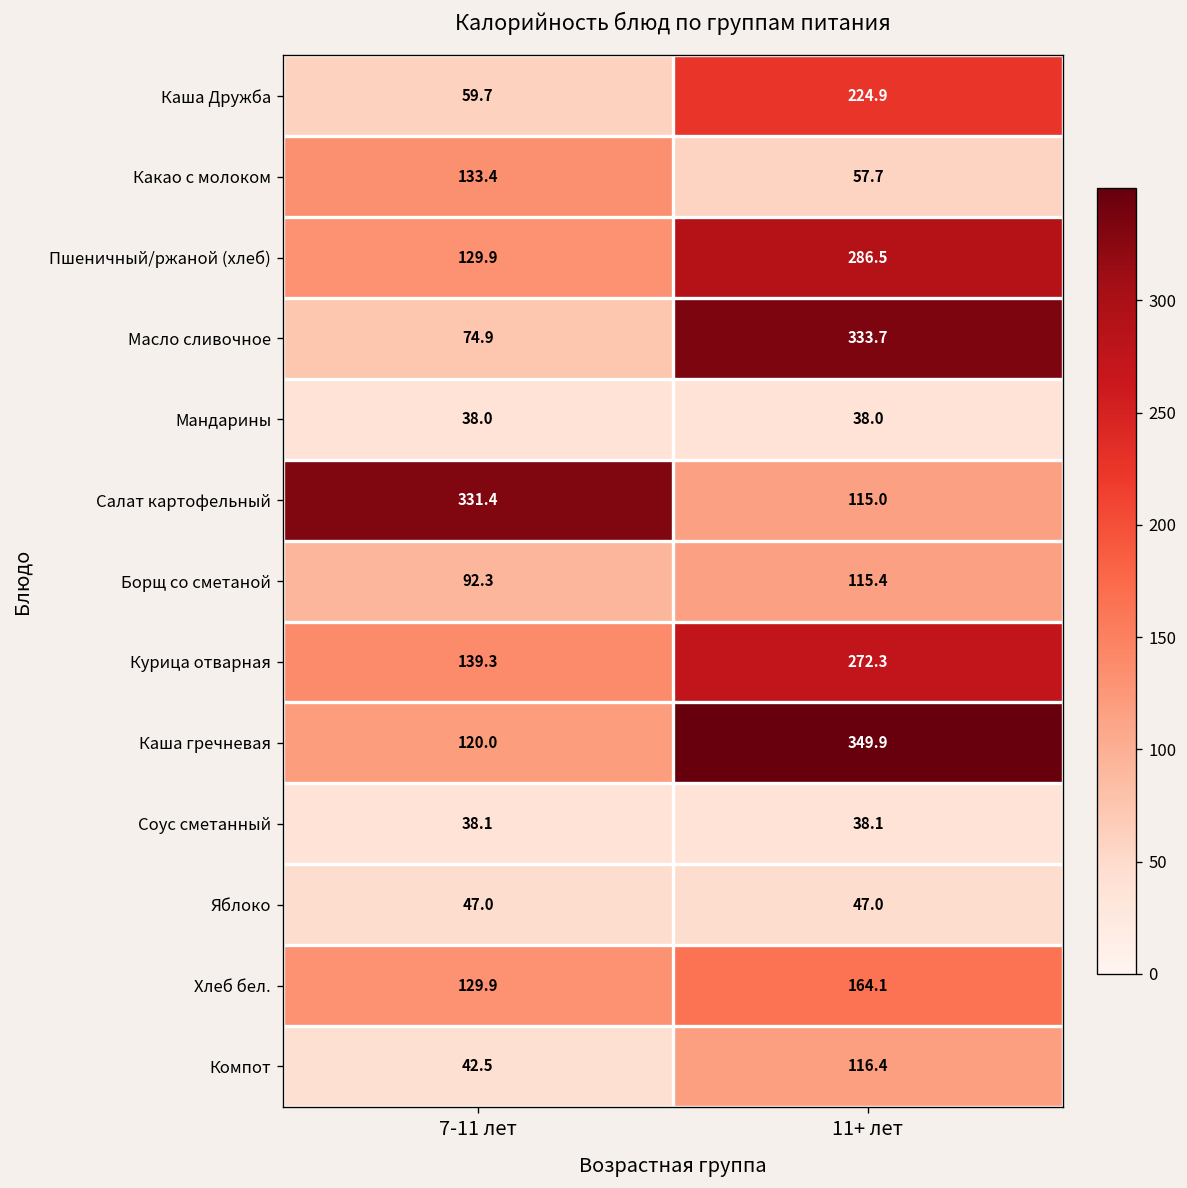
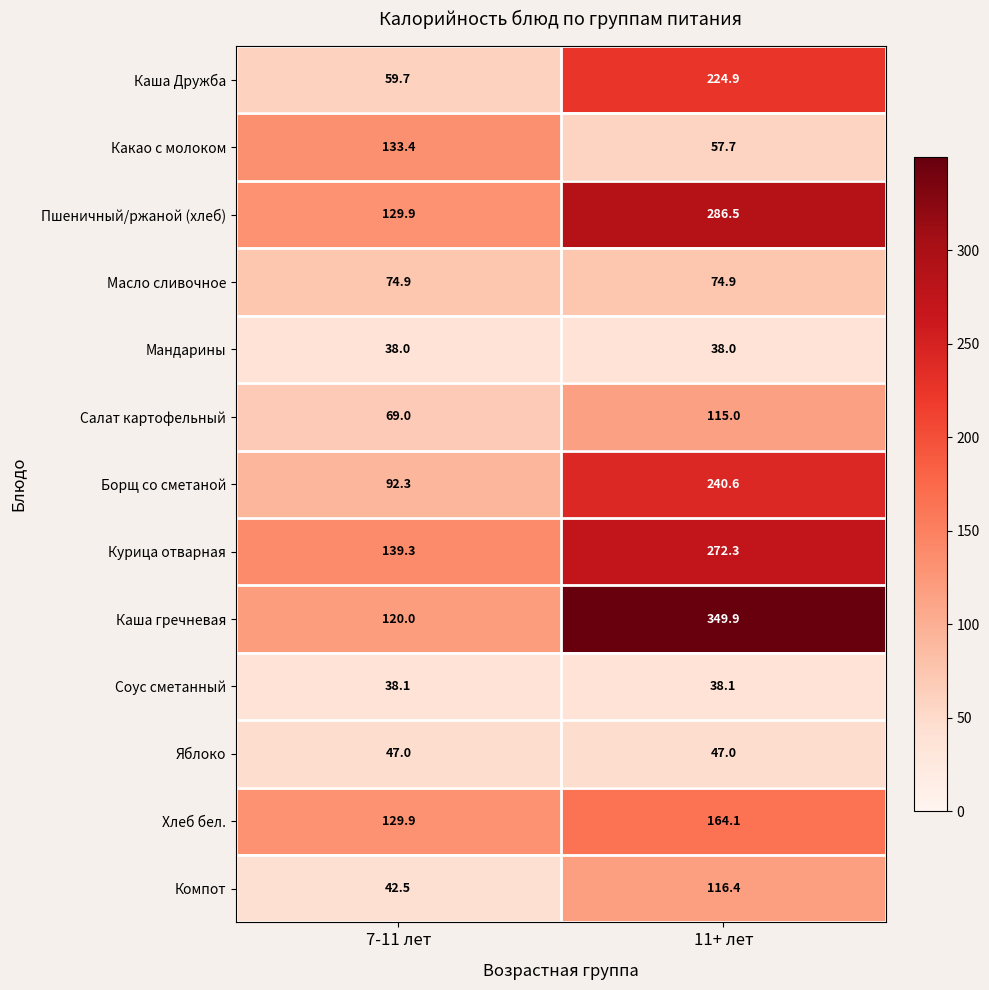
Масло сливочное, 11+ лет: 333.7 -> 74.9
Салат картофельный, 7-11 лет: 331.4 -> 69.0
Борщ со сметаной, 11+ лет: 115.4 -> 240.6
